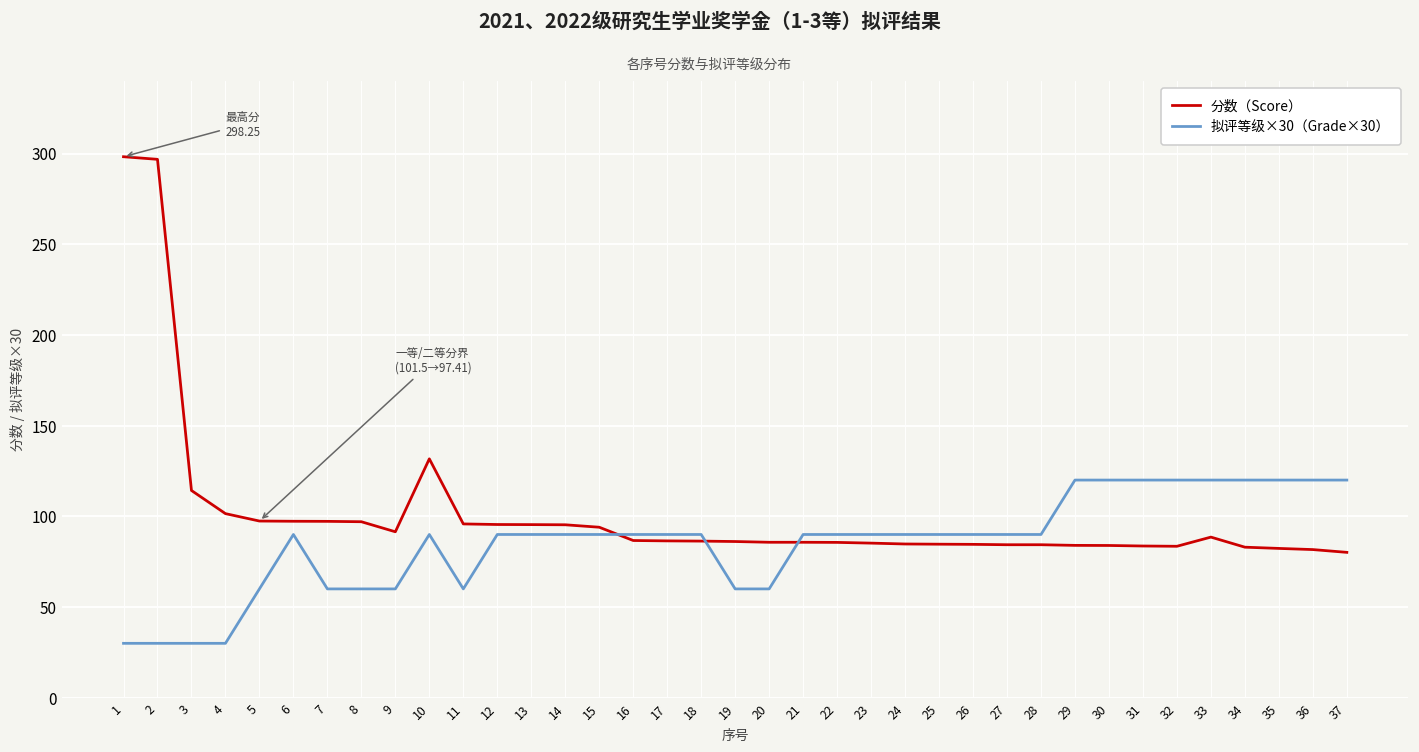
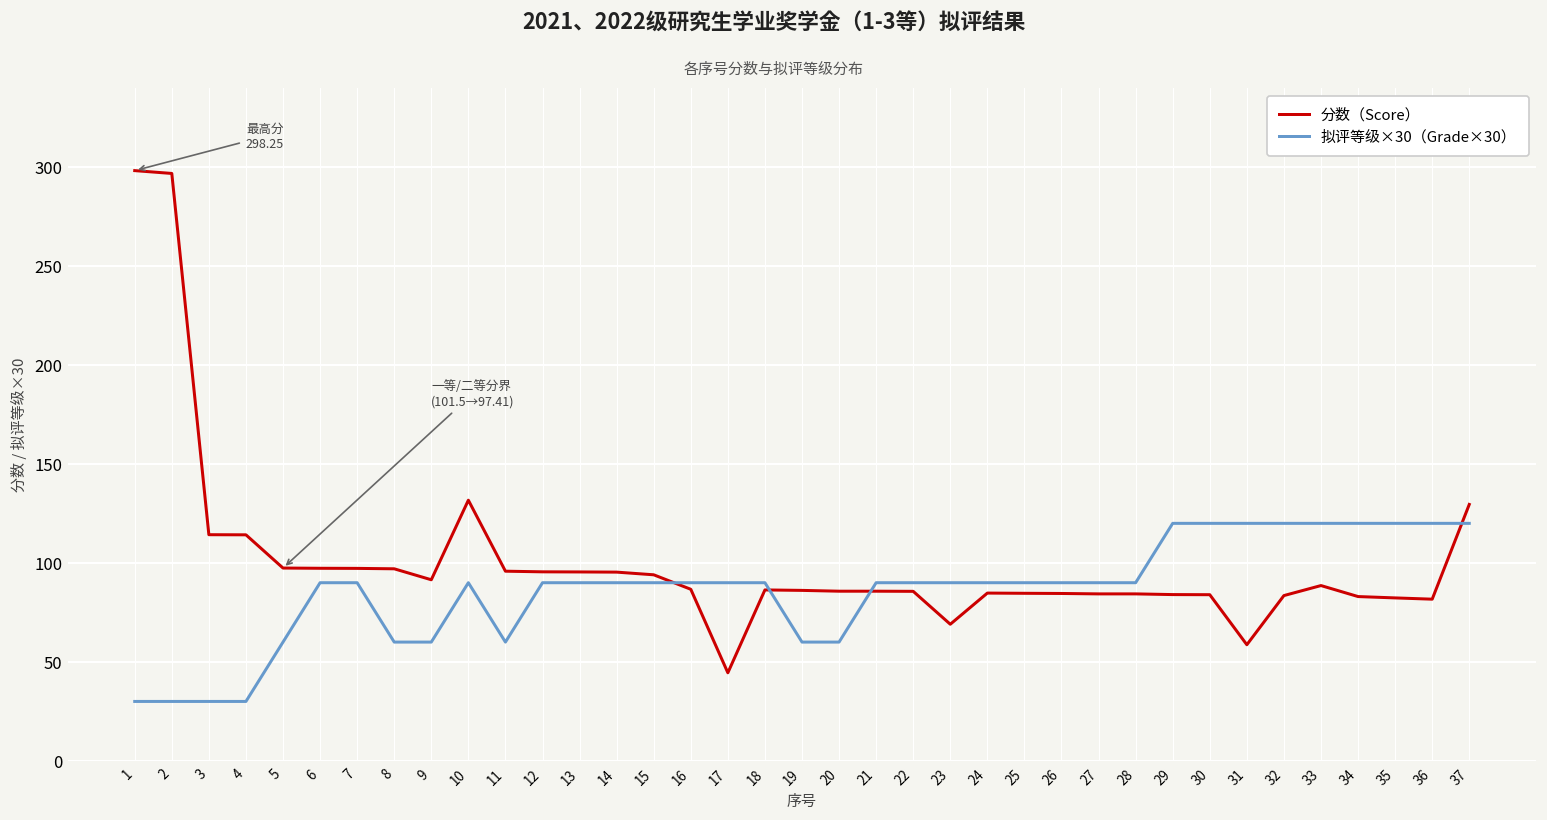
分数（Score）, 4: 102 -> 114
拟评等级×30（Grade×30）, 7: 60 -> 90
分数（Score）, 17: 86 -> 44
分数（Score）, 23: 85 -> 69
分数（Score）, 31: 84 -> 59
分数（Score）, 37: 80 -> 130
